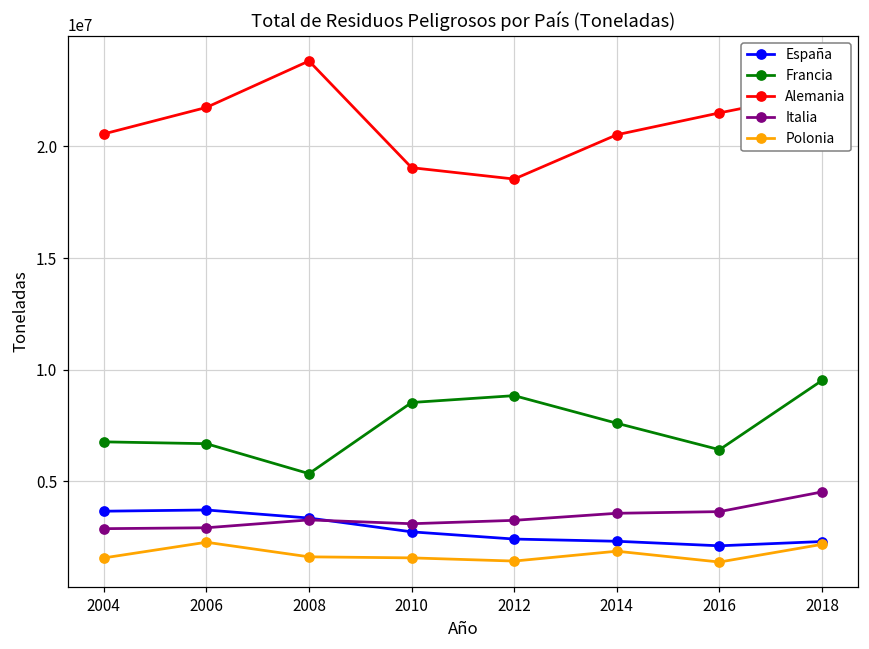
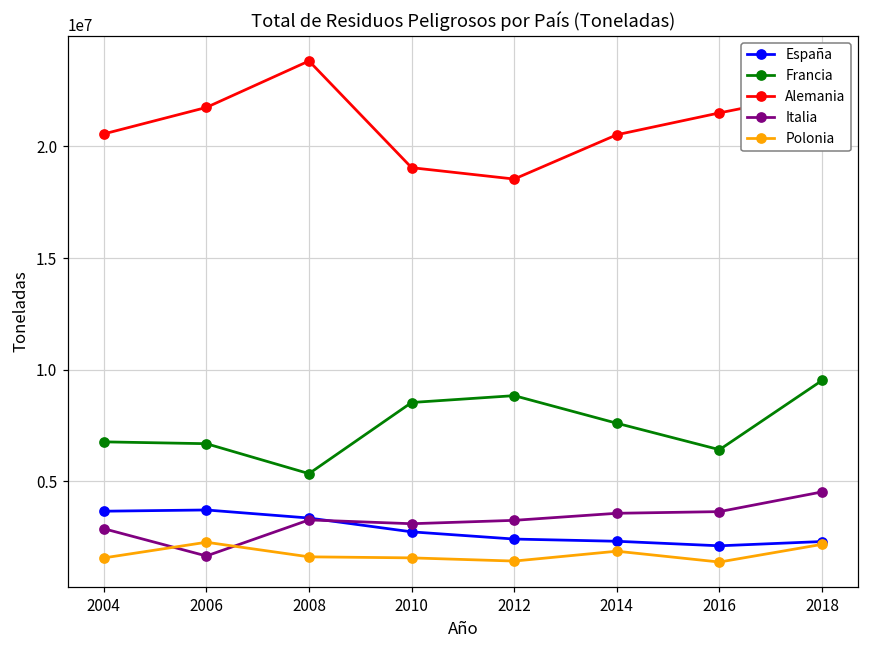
Italia, 2006: 2900000 -> 1700000
